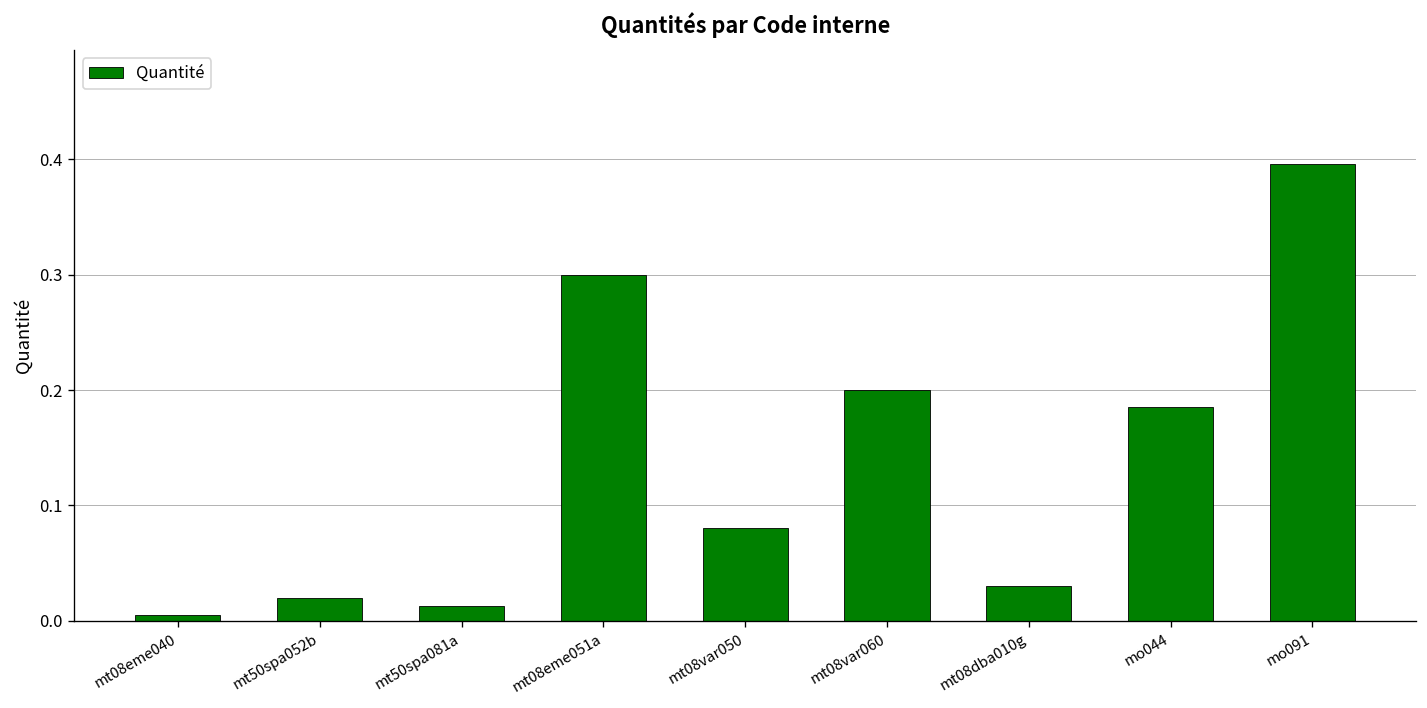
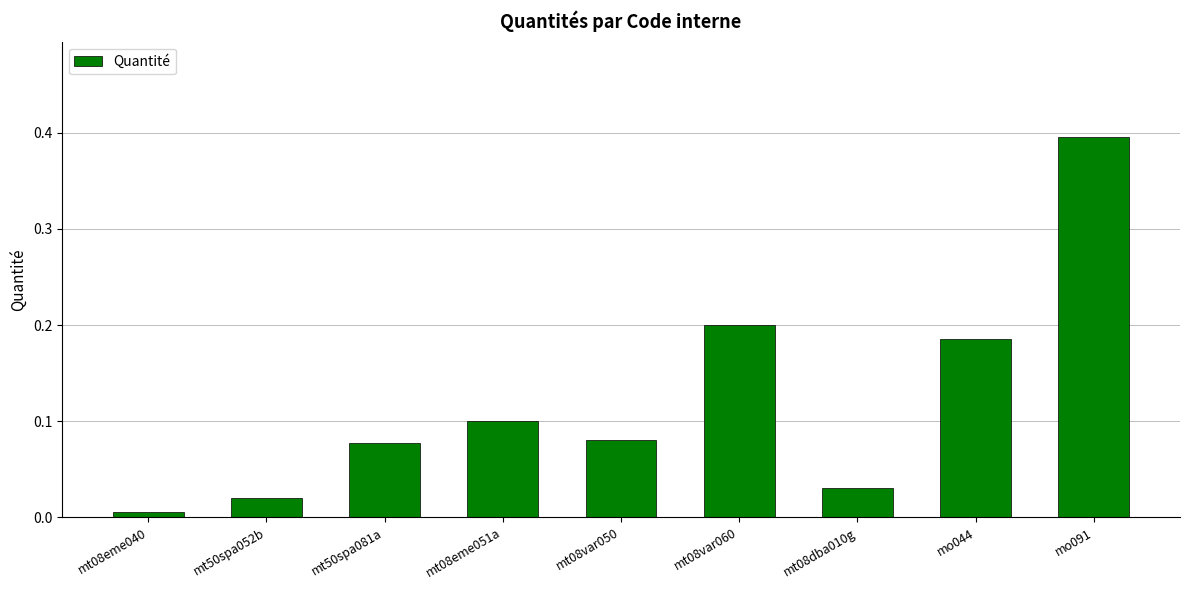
mt50spa081a: 0.01 -> 0.08
mt08eme051a: 0.3 -> 0.1
